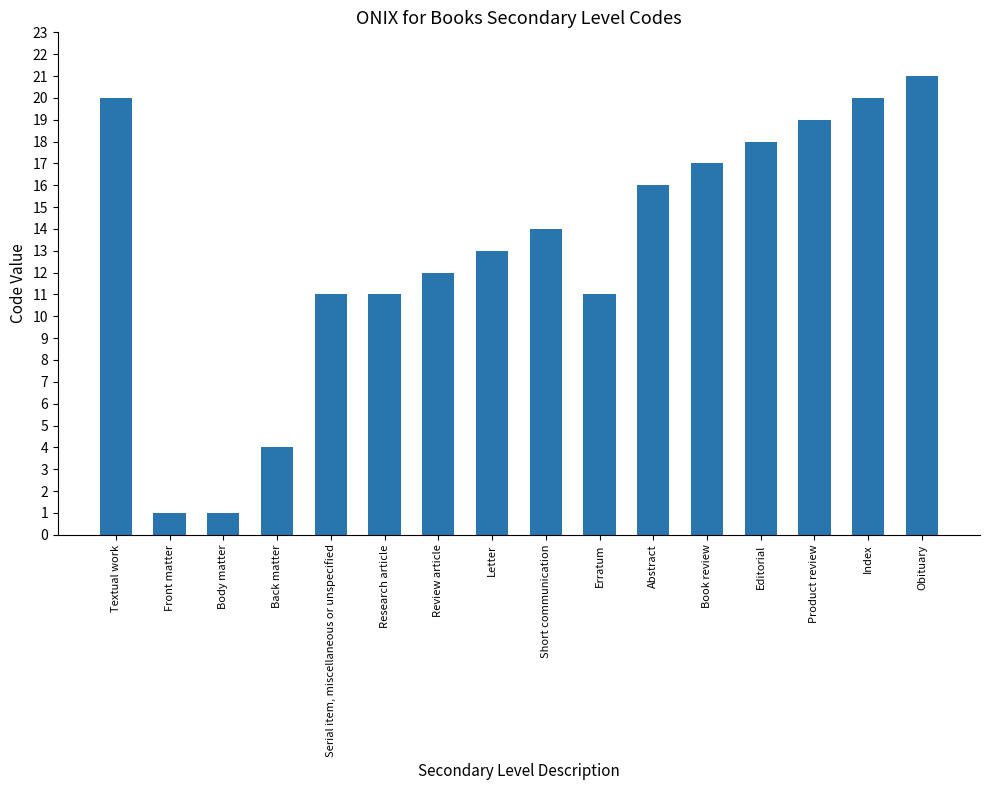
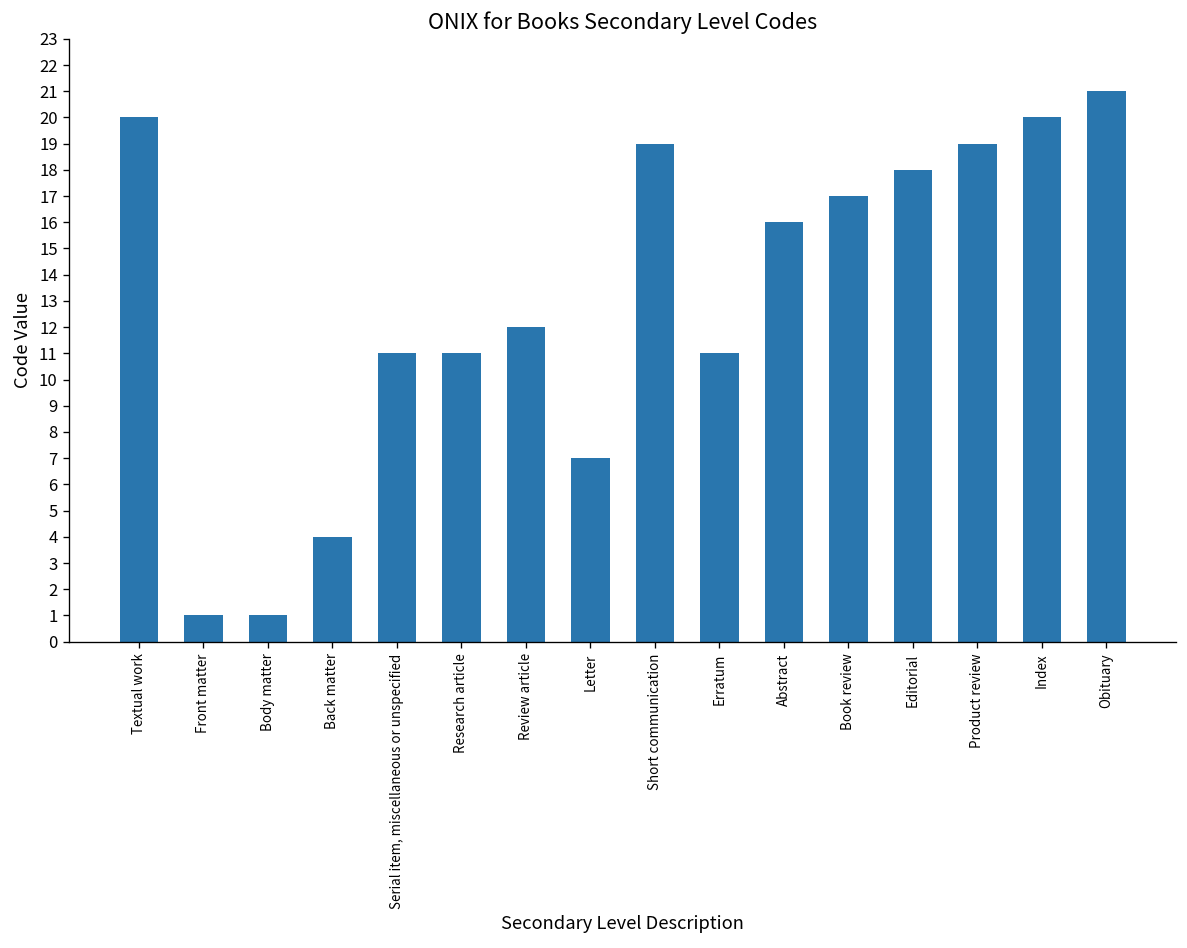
Letter: 13 -> 7
Short communication: 14 -> 19
